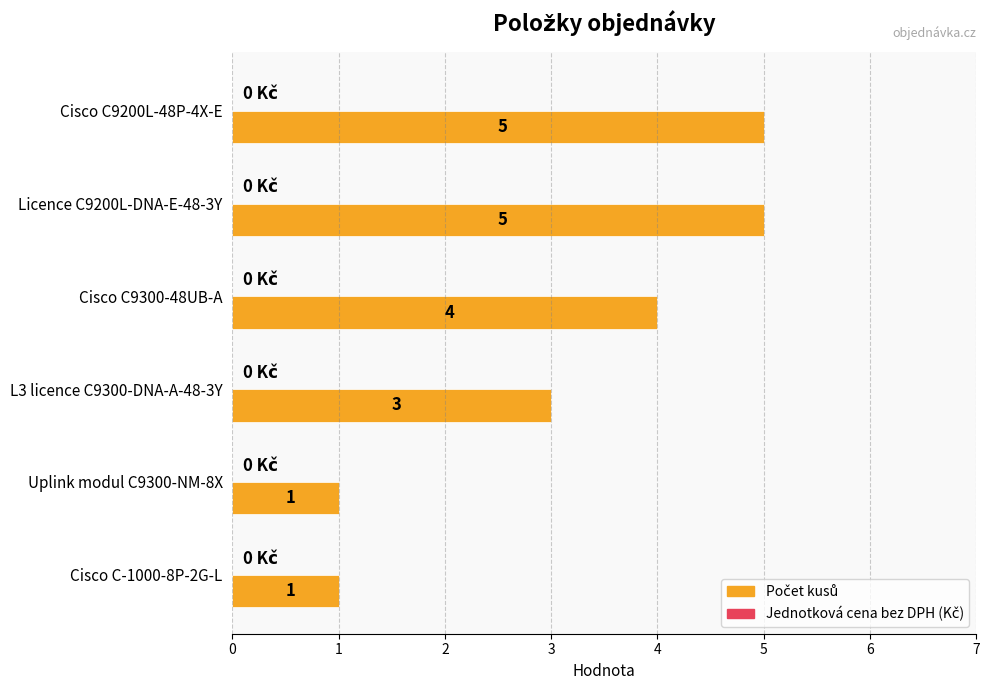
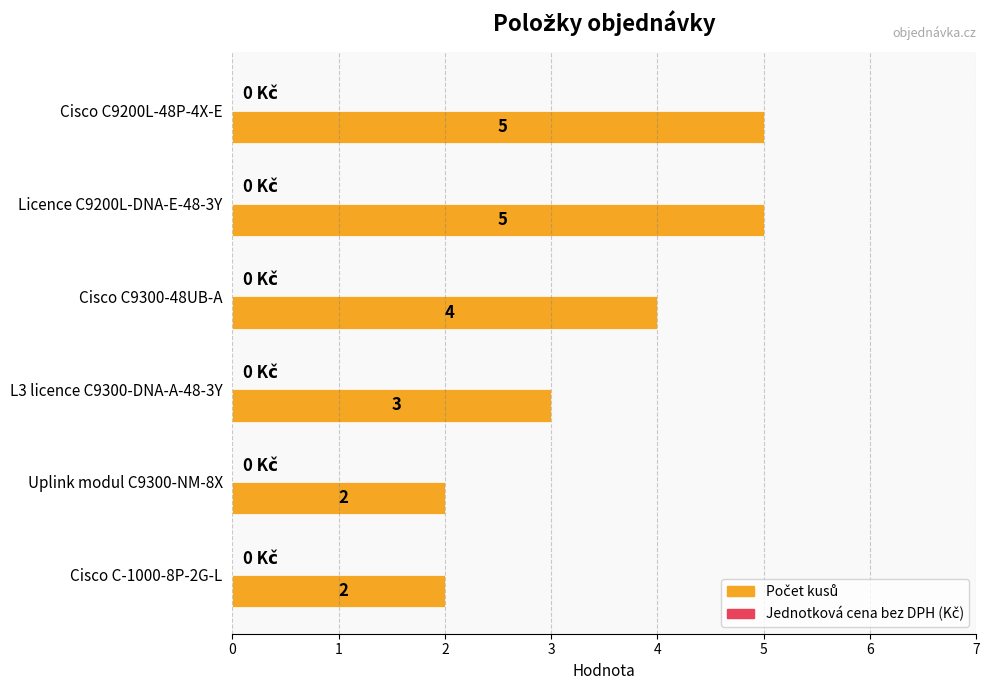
Počet kusů, Uplink modul C9300-NM-8X: 1 -> 2
Počet kusů, Cisco C-1000-8P-2G-L: 1 -> 2
